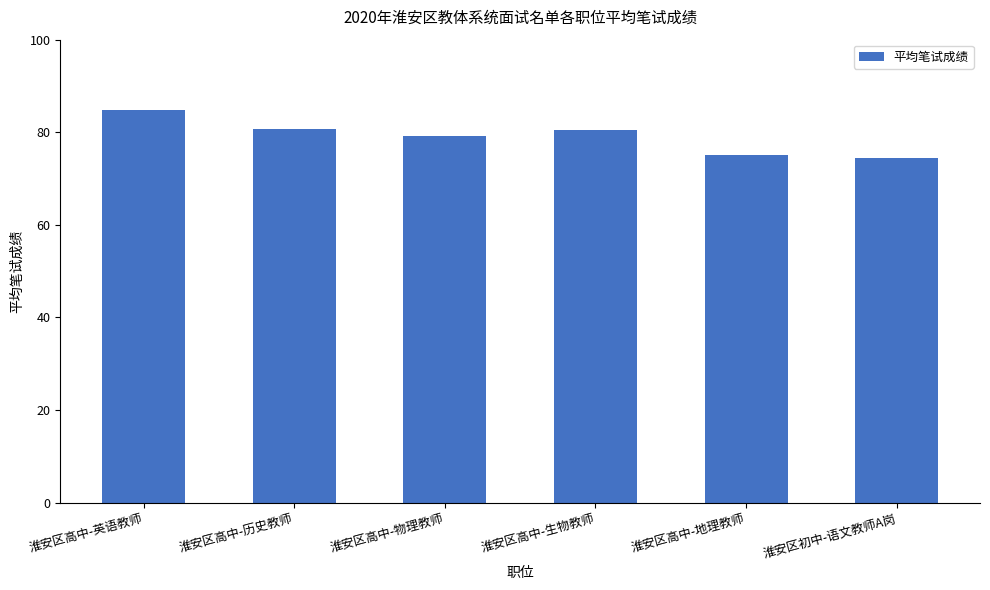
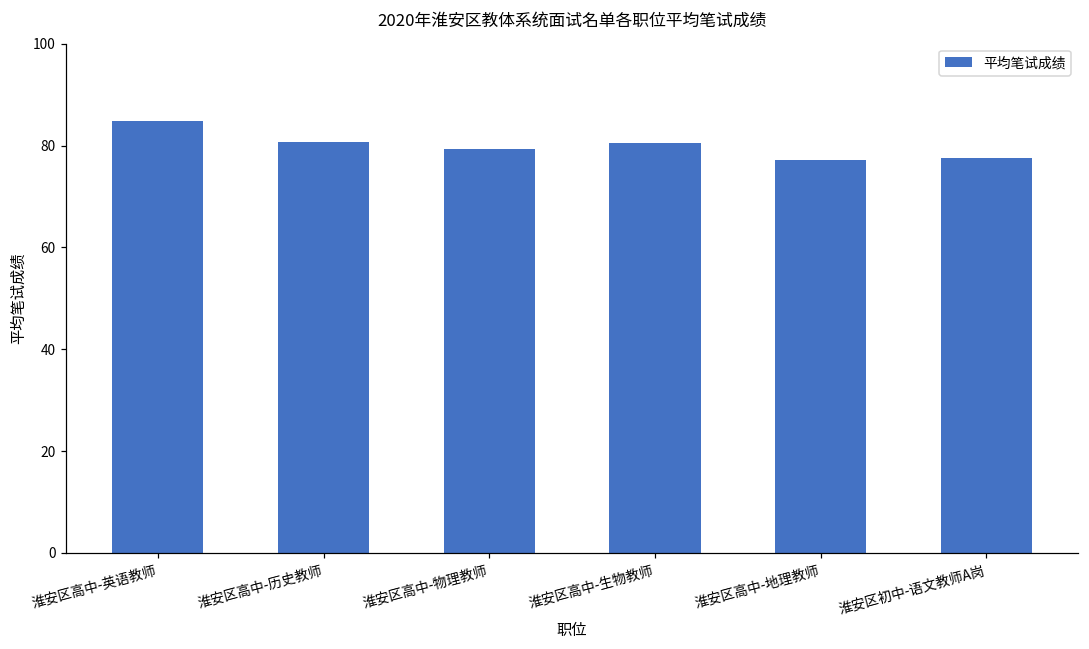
淮安区高中-地理教师: 75 -> 77
淮安区初中-语文教师A岗: 75 -> 78
